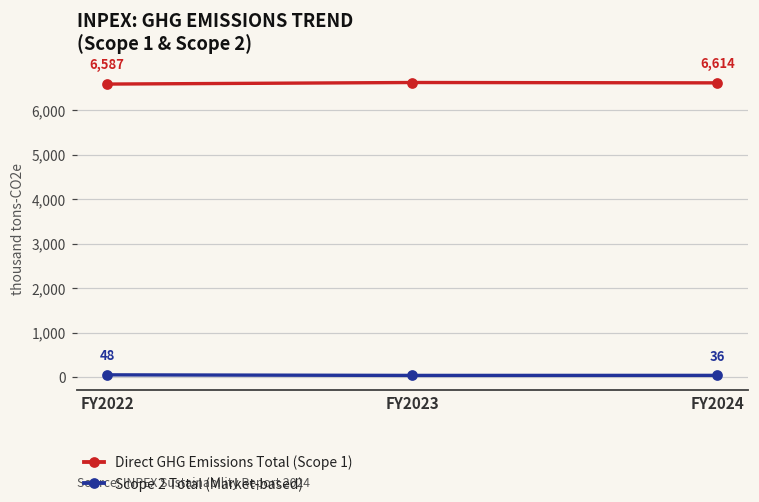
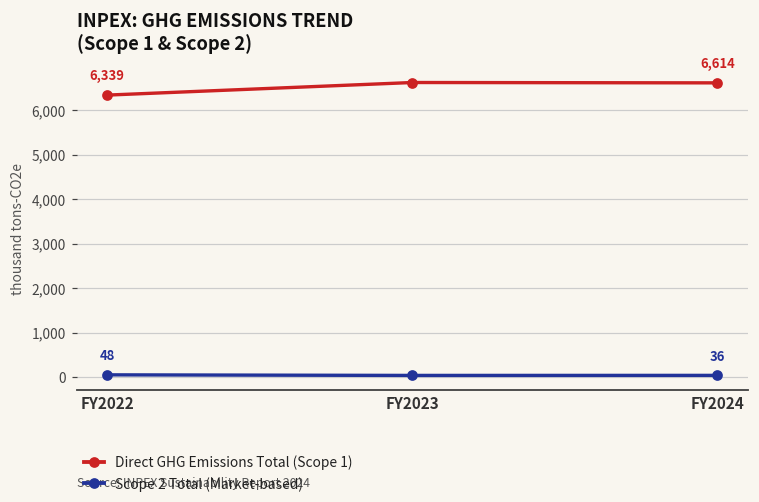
Direct GHG Emissions Total (Scope 1), FY2022: 6,587 -> 6,339
